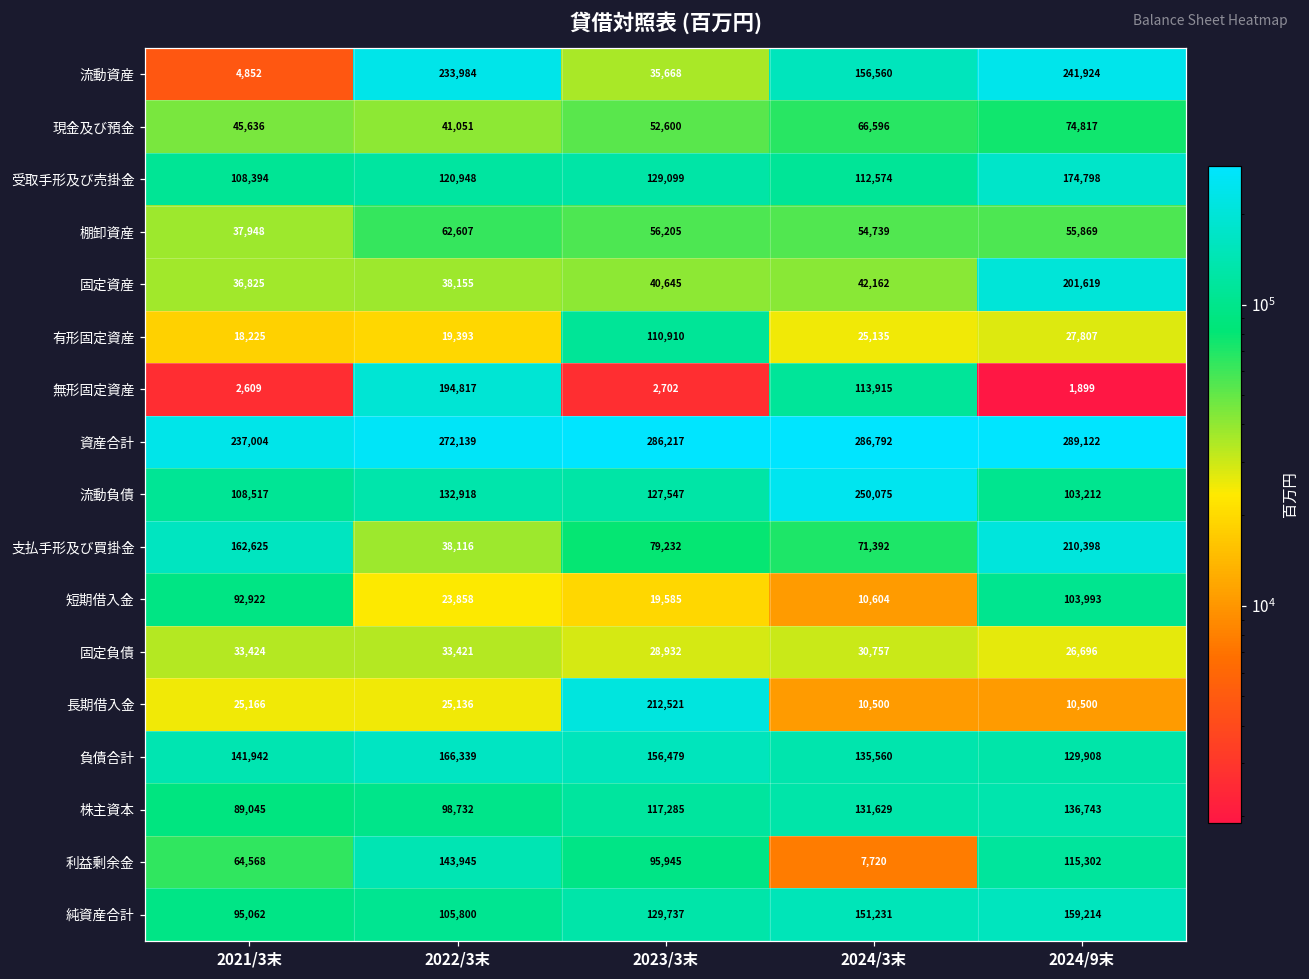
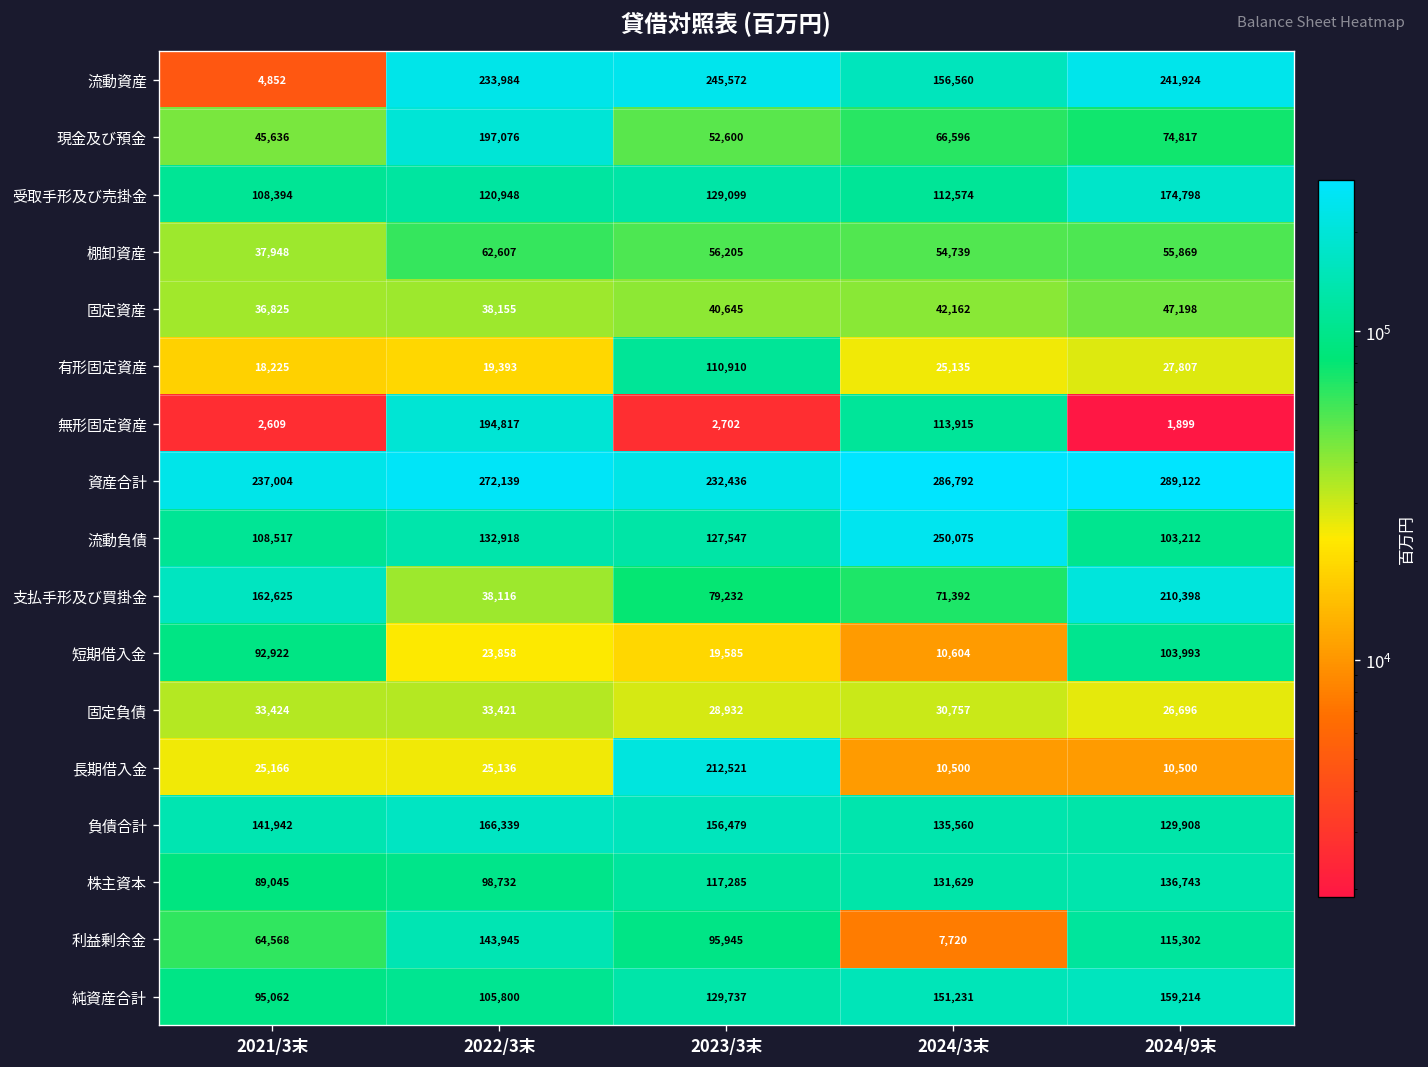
流動資産, 2023/3末: 35,668 -> 245,572
現金及び預金, 2022/3末: 41,051 -> 197,076
固定資産, 2024/9末: 201,619 -> 47,198
資産合計, 2023/3末: 286,217 -> 232,436
